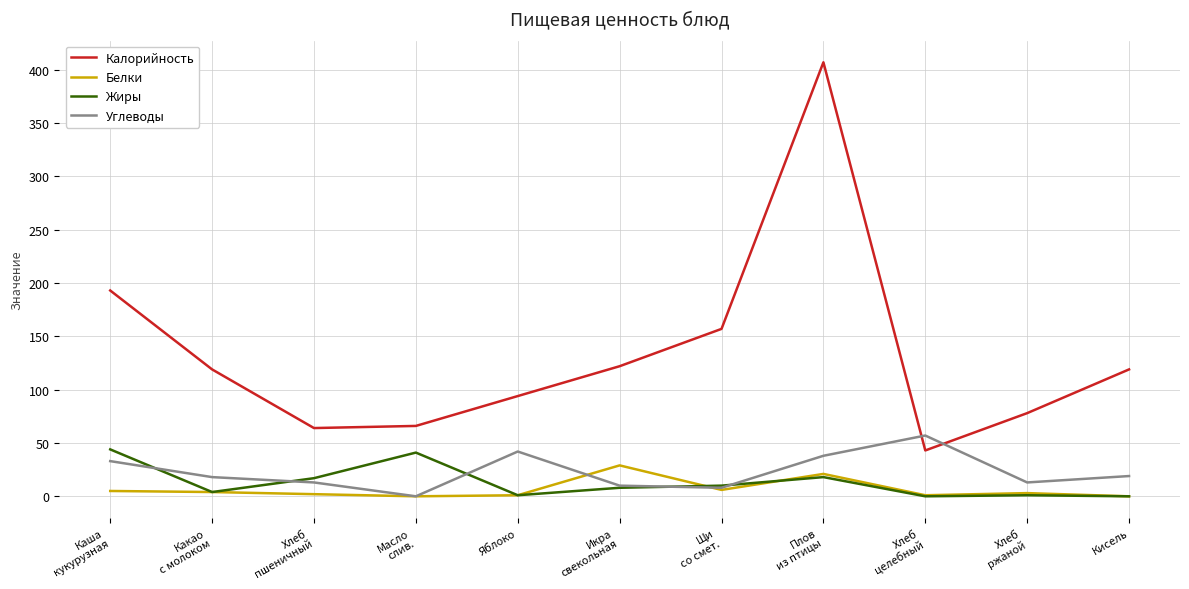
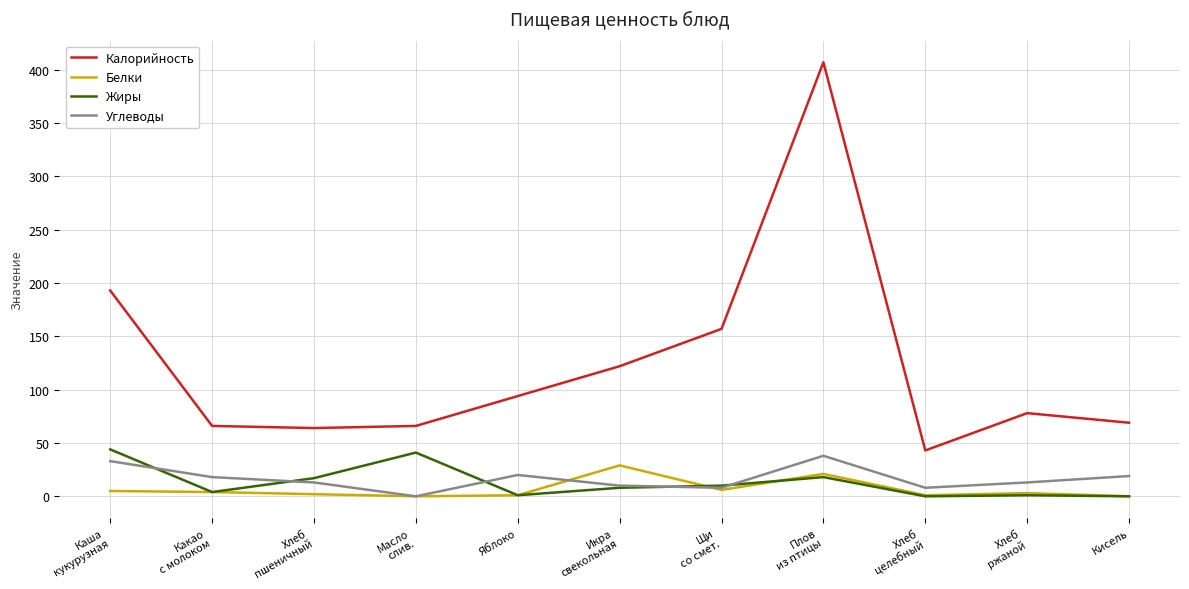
Калорийность, Какао с молоком: 119 -> 66
Углеводы, Яблоко: 42 -> 20
Углеводы, Хлеб целебный: 57 -> 8
Калорийность, Кисель: 119 -> 69
